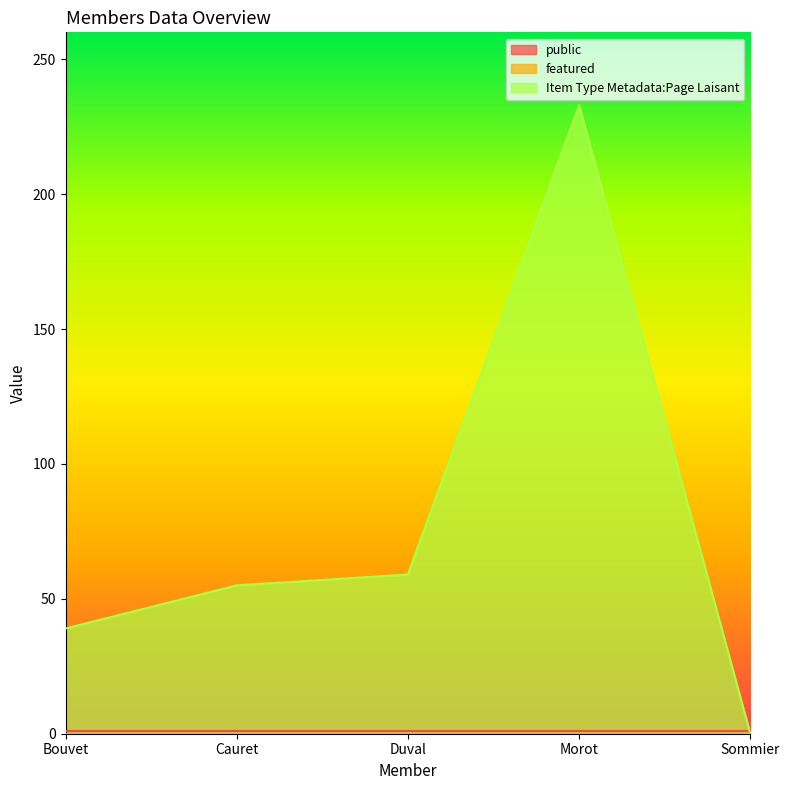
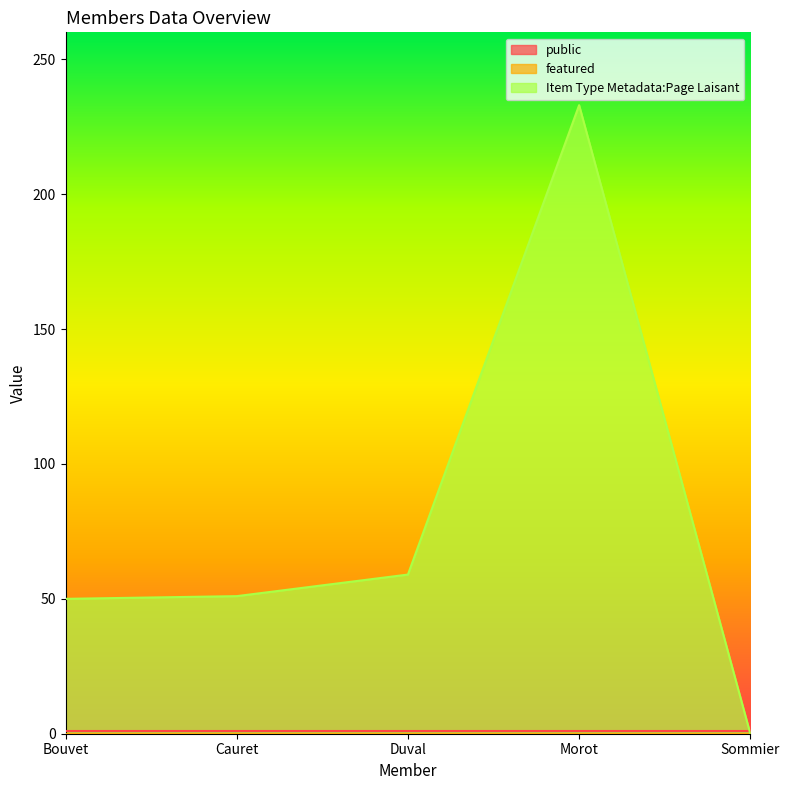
Item Type Metadata:Page Laisant, Bouvet: 39 -> 50
Item Type Metadata:Page Laisant, Cauret: 55 -> 51
